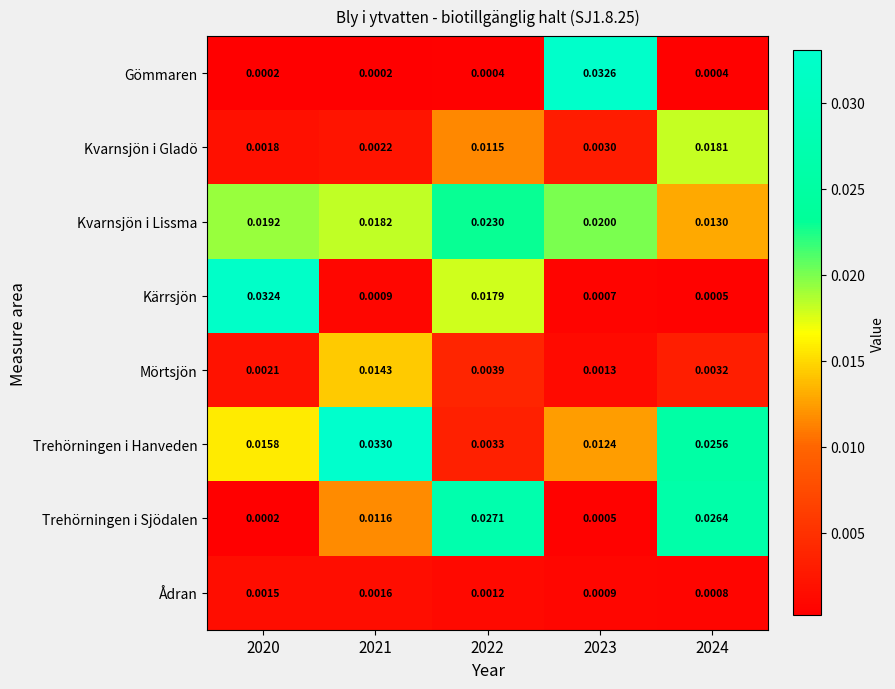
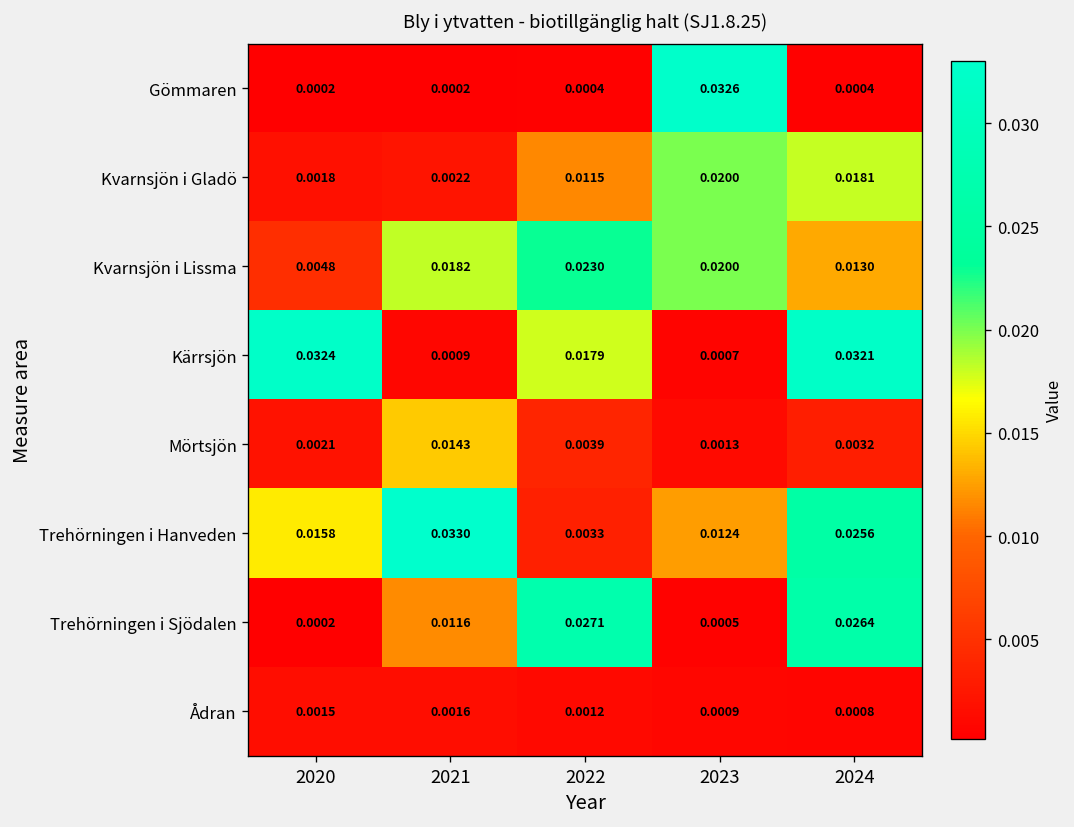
Kvarnsjön i Gladö, 2023: 0.0030 -> 0.0200
Kvarnsjön i Lissma, 2020: 0.0192 -> 0.0048
Kärrsjön, 2024: 0.0005 -> 0.0321
